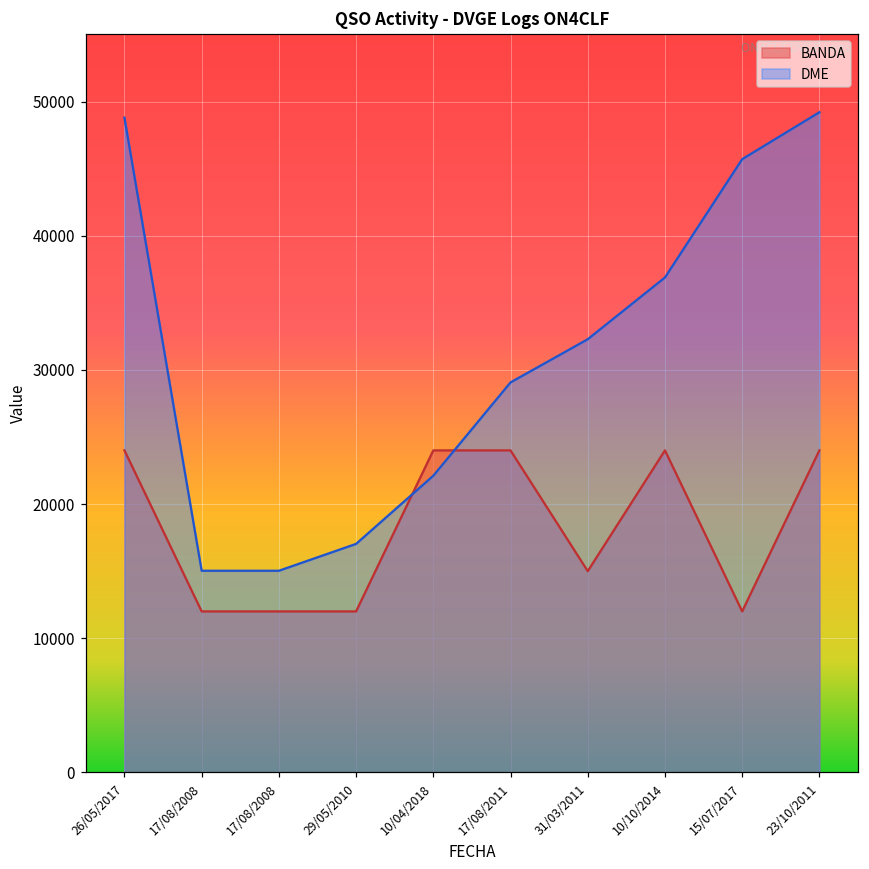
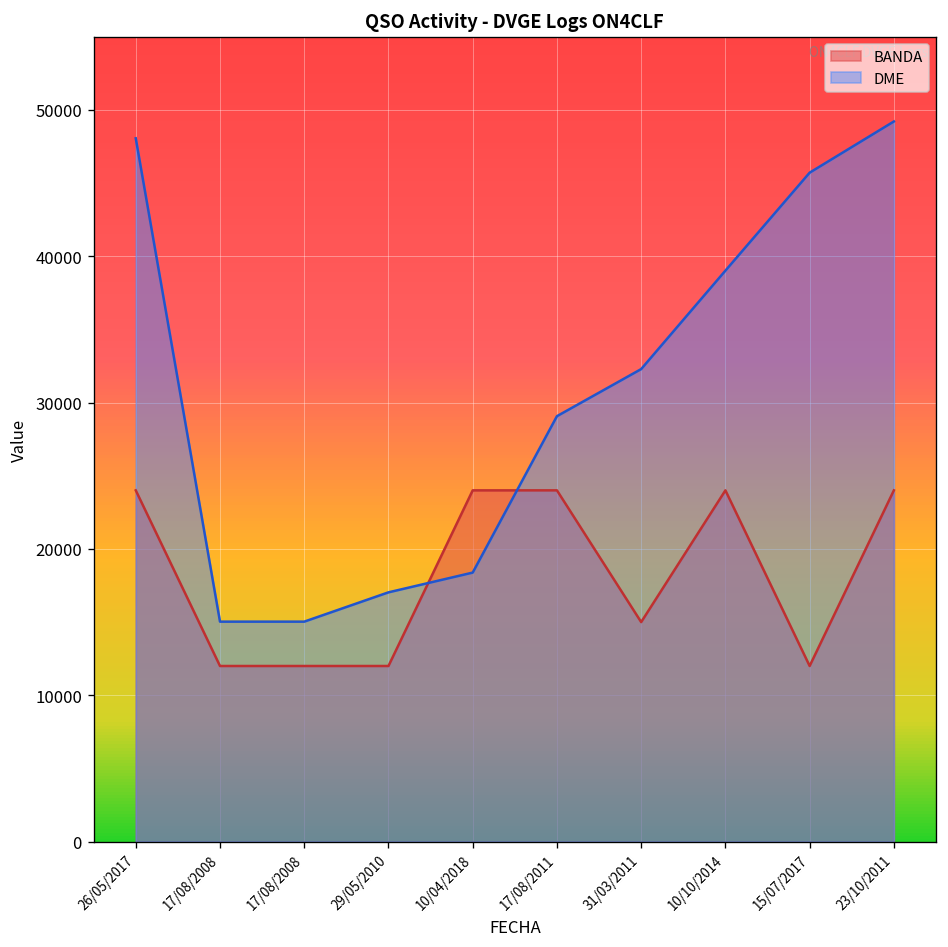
DME, 26/05/2017: 48800 -> 48100
DME, 10/04/2018: 22100 -> 18400
DME, 10/10/2014: 36900 -> 39000
